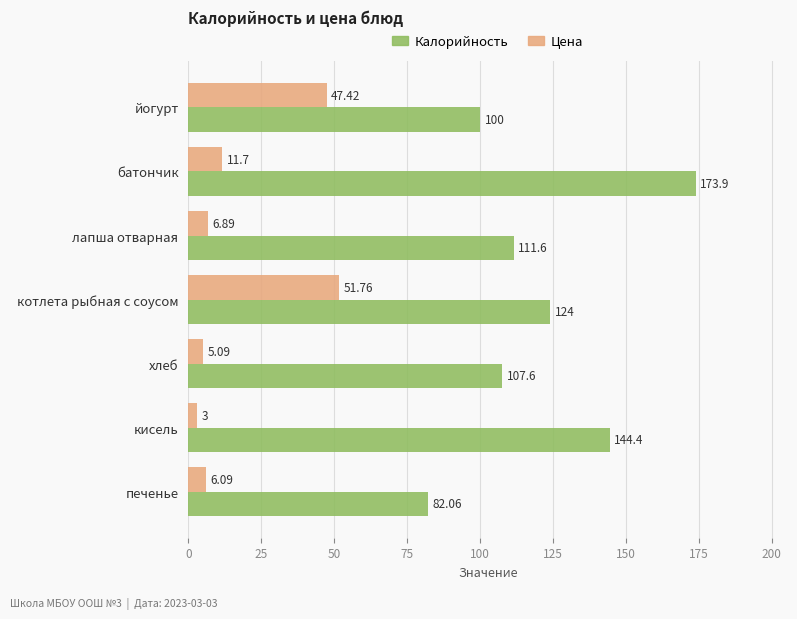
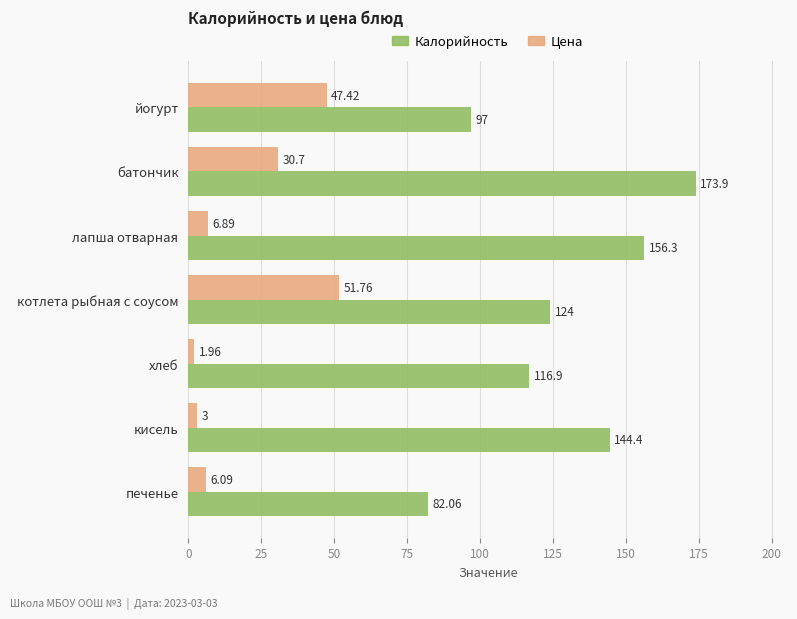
Калорийность, йогурт: 100 -> 97
Цена, батончик: 11.7 -> 30.7
Калорийность, лапша отварная: 111.6 -> 156.3
Цена, хлеб: 5.09 -> 1.96
Калорийность, хлеб: 107.6 -> 116.9
